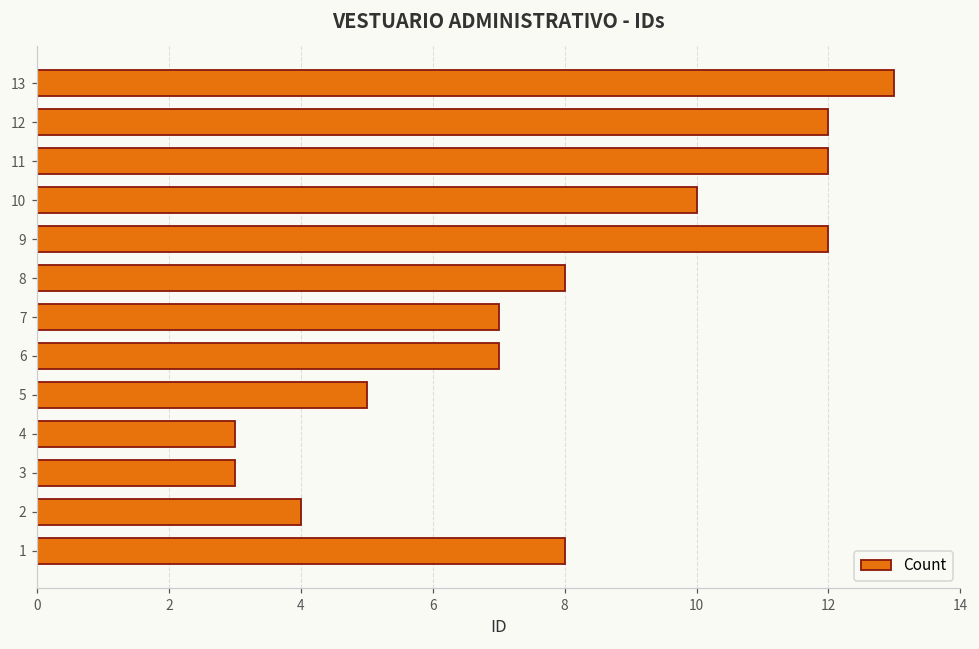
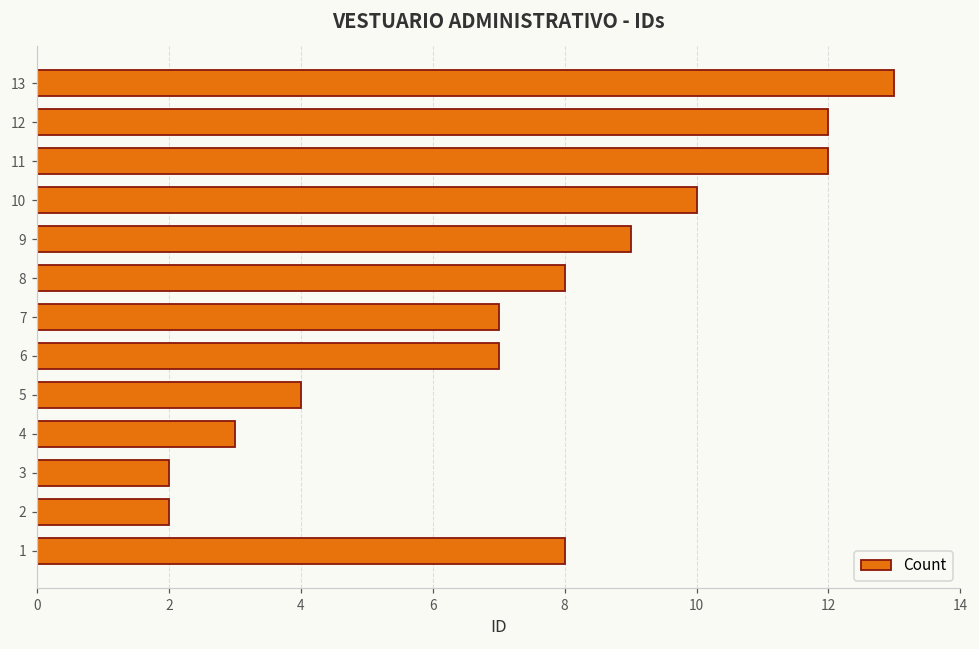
9: 12 -> 9
5: 5 -> 4
3: 3 -> 2
2: 4 -> 2
